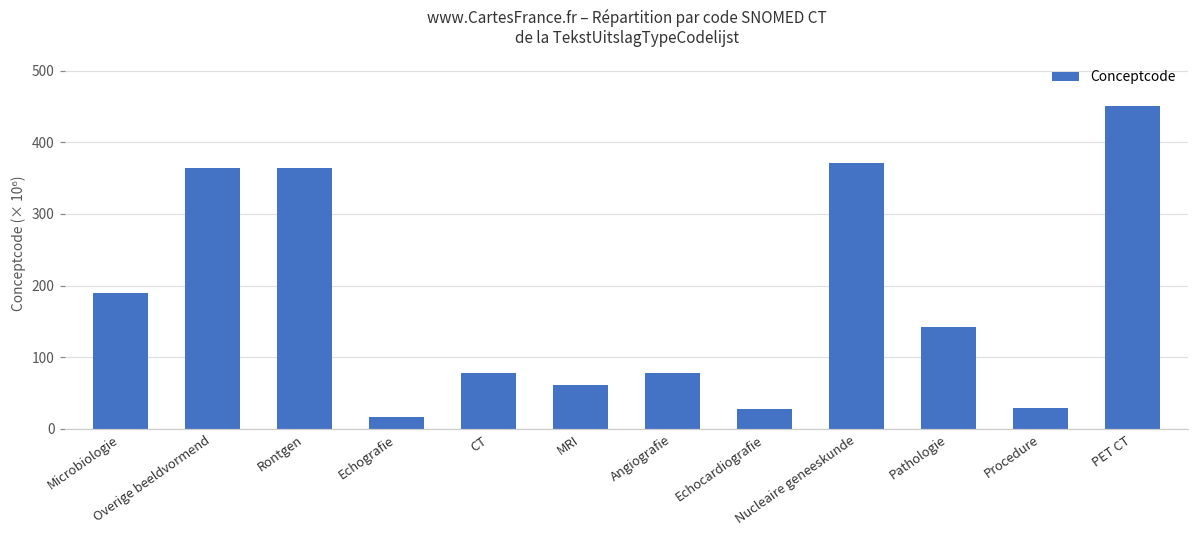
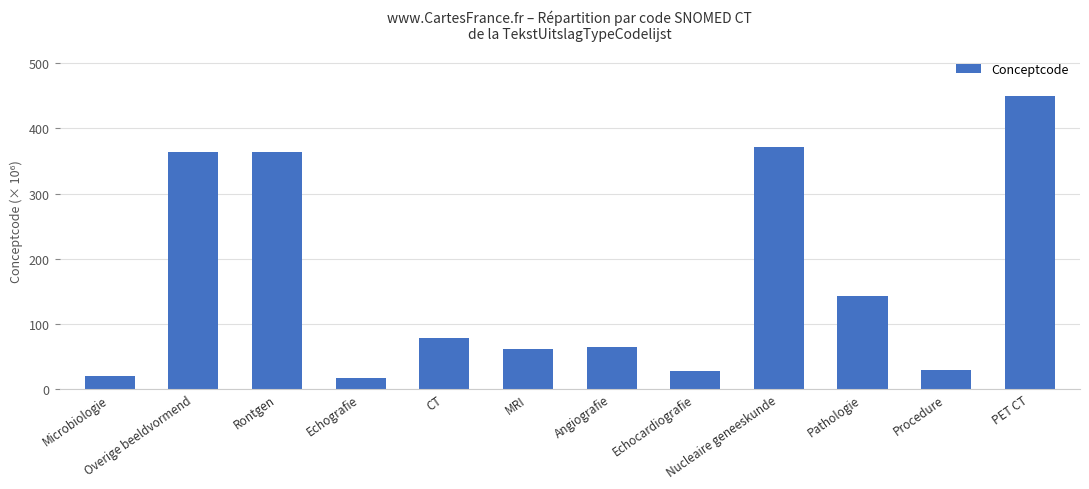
Microbiologie: 190 -> 20
Angiografie: 80 -> 60
